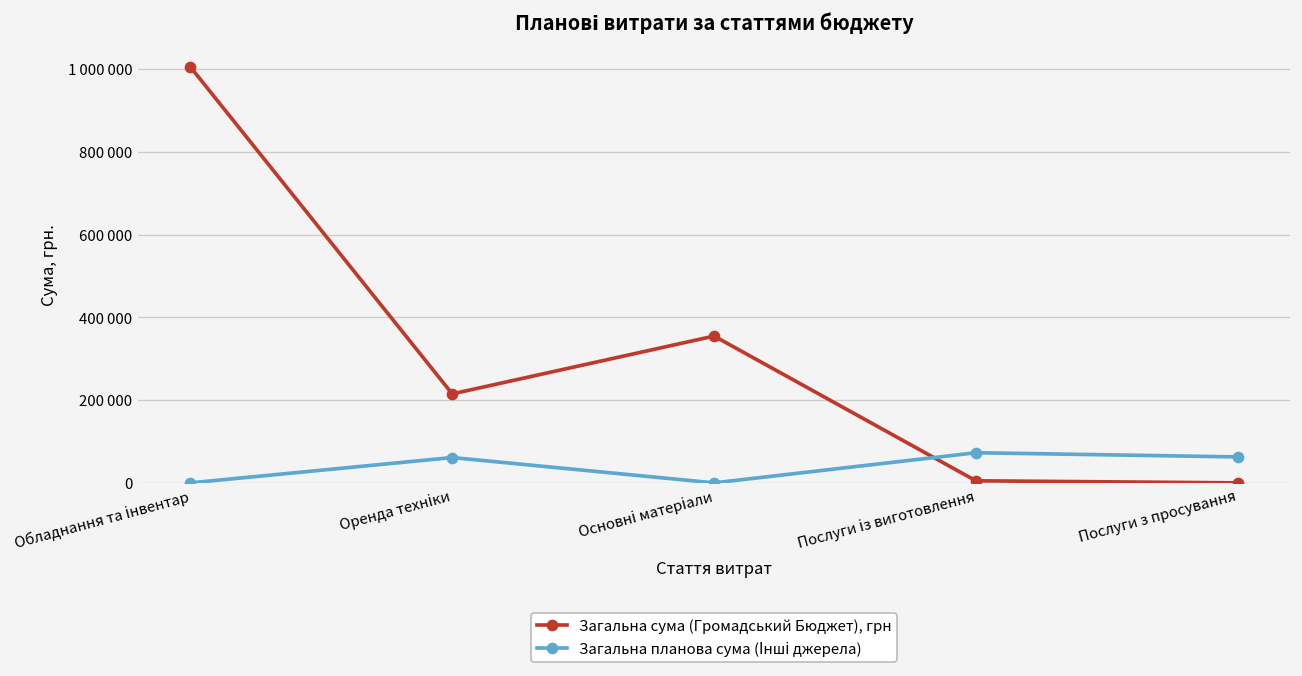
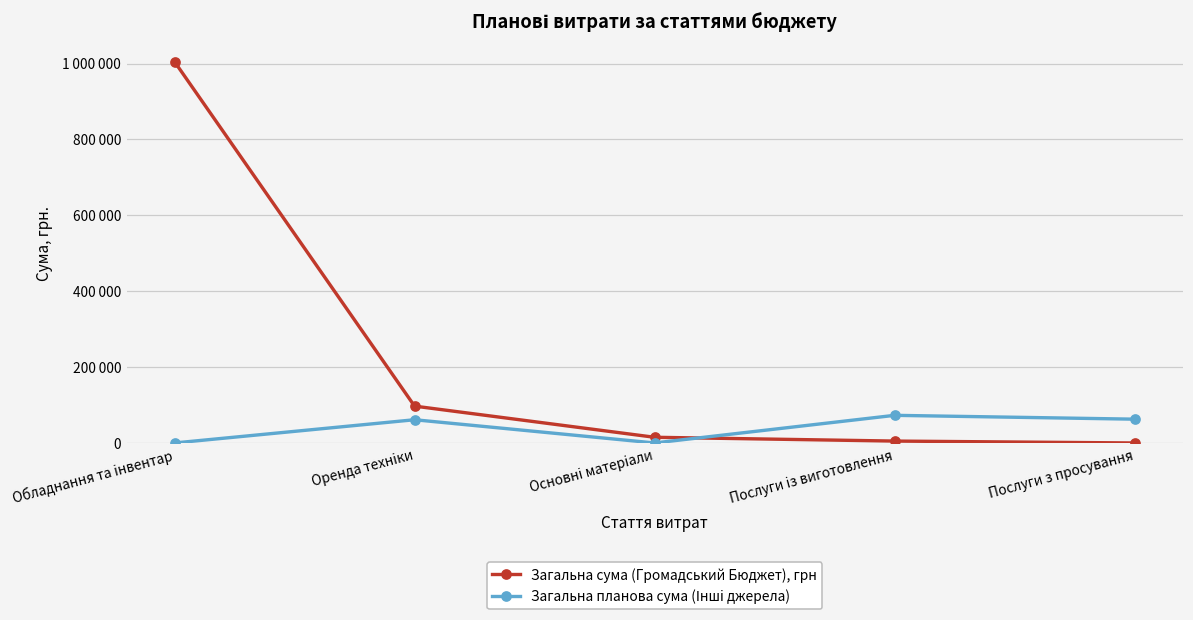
Загальна сума (Громадський Бюджет), грн, Оренда техніки: 220000 -> 100000
Загальна сума (Громадський Бюджет), грн, Основні матеріали: 350000 -> 20000
